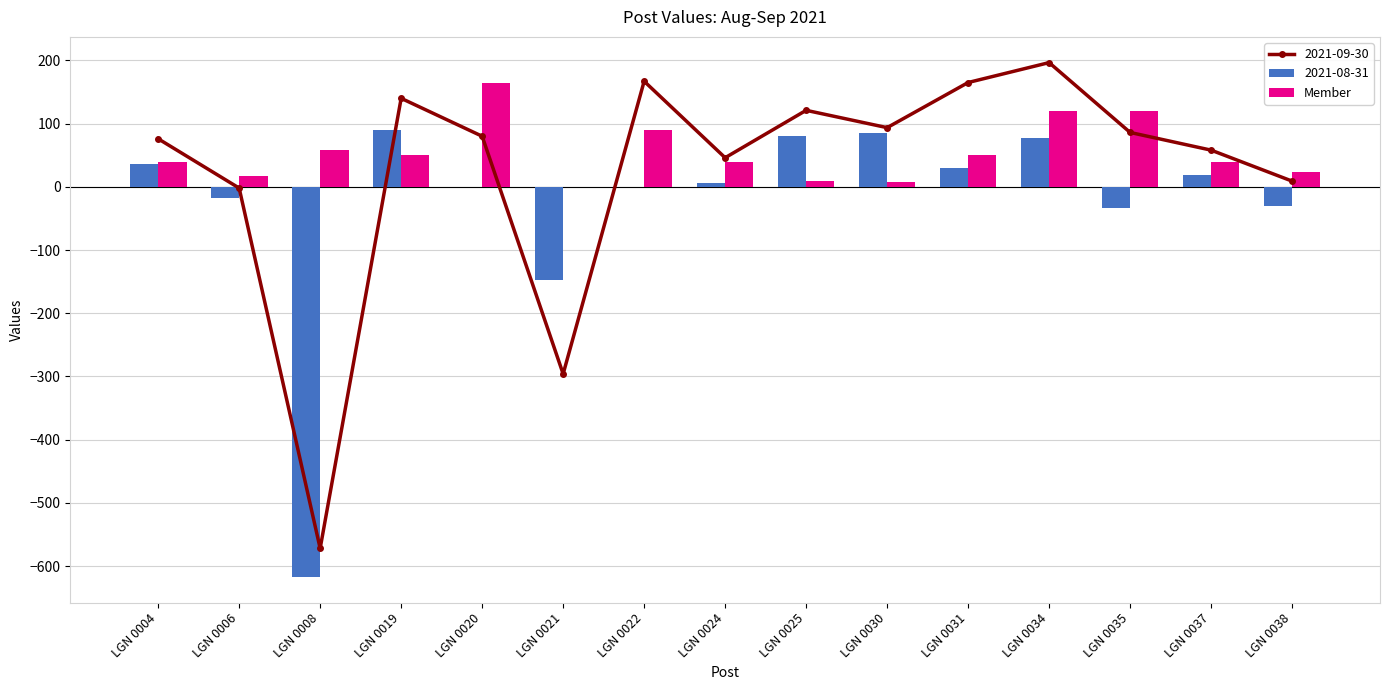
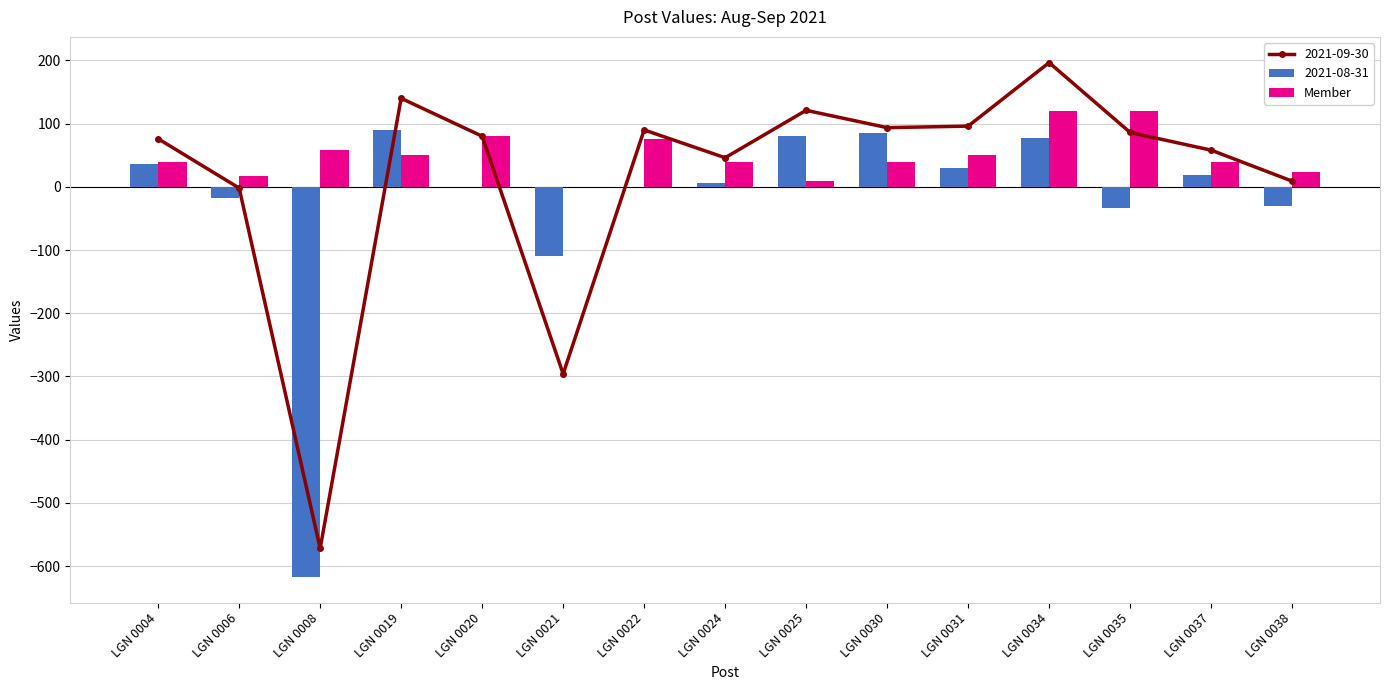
Member, LGN 0020: 170 -> 80
2021-08-31, LGN 0021: -150 -> -110
2021-09-30, LGN 0022: 170 -> 90
Member, LGN 0022: 90 -> 80
Member, LGN 0030: 10 -> 40
2021-09-30, LGN 0031: 170 -> 100
